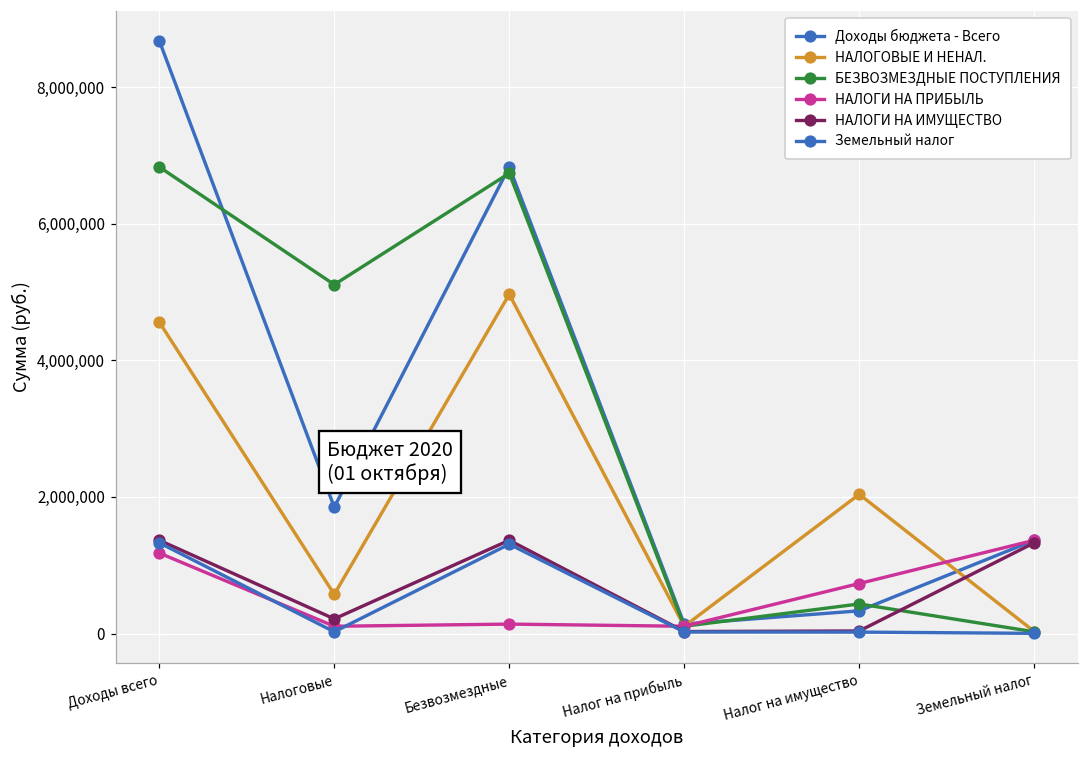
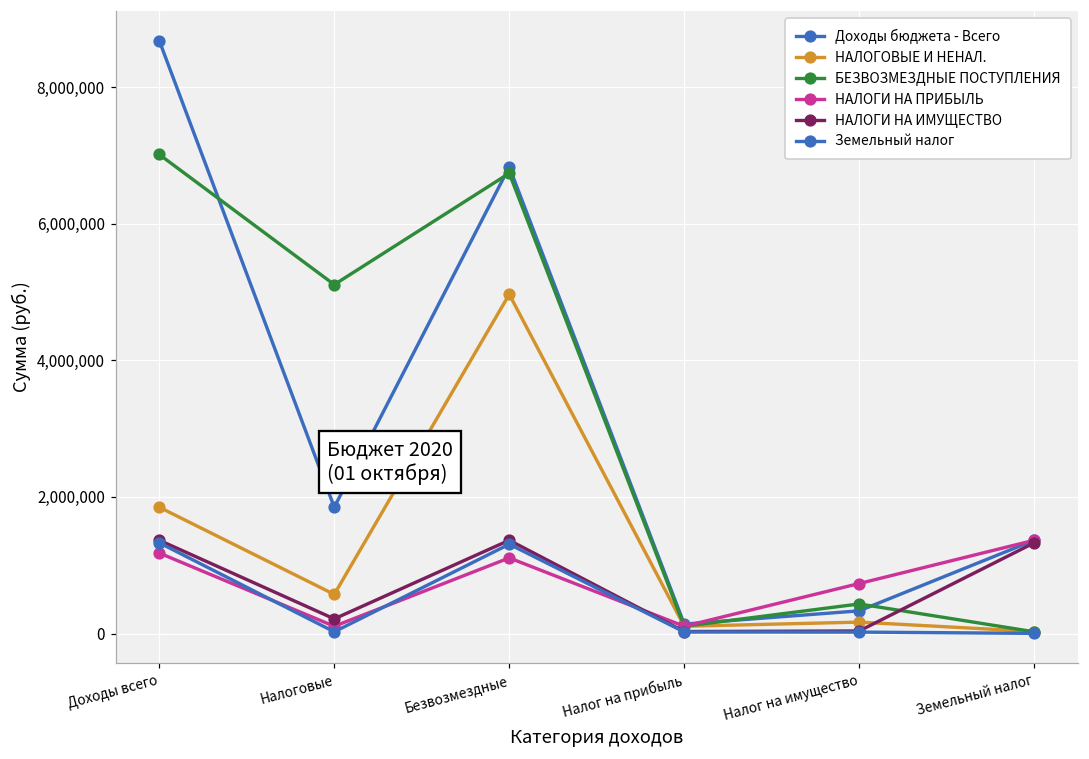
НАЛОГОВЫЕ И НЕНАЛ., Доходы всего: 4,600,000 -> 1,800,000
БЕЗВОЗМЕЗДНЫЕ ПОСТУПЛЕНИЯ, Доходы всего: 6,800,000 -> 7,000,000
НАЛОГИ НА ПРИБЫЛЬ, Безвозмездные: 100,000 -> 1,100,000
НАЛОГОВЫЕ И НЕНАЛ., Налог на имущество: 2,000,000 -> 200,000
